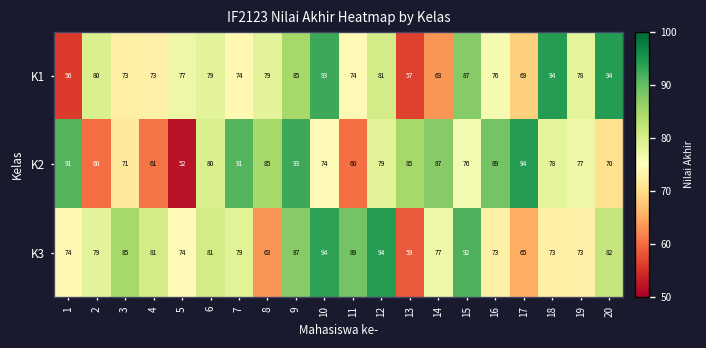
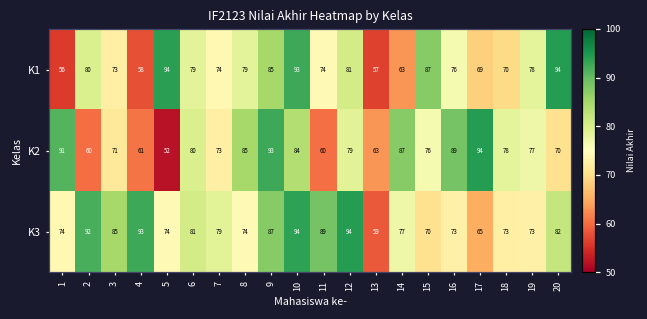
K1, 4: 73 -> 58
K1, 5: 77 -> 94
K1, 18: 94 -> 70
K2, 7: 91 -> 73
K2, 10: 74 -> 84
K2, 13: 85 -> 63
K3, 2: 79 -> 92
K3, 4: 81 -> 93
K3, 8: 63 -> 74
K3, 15: 92 -> 70
